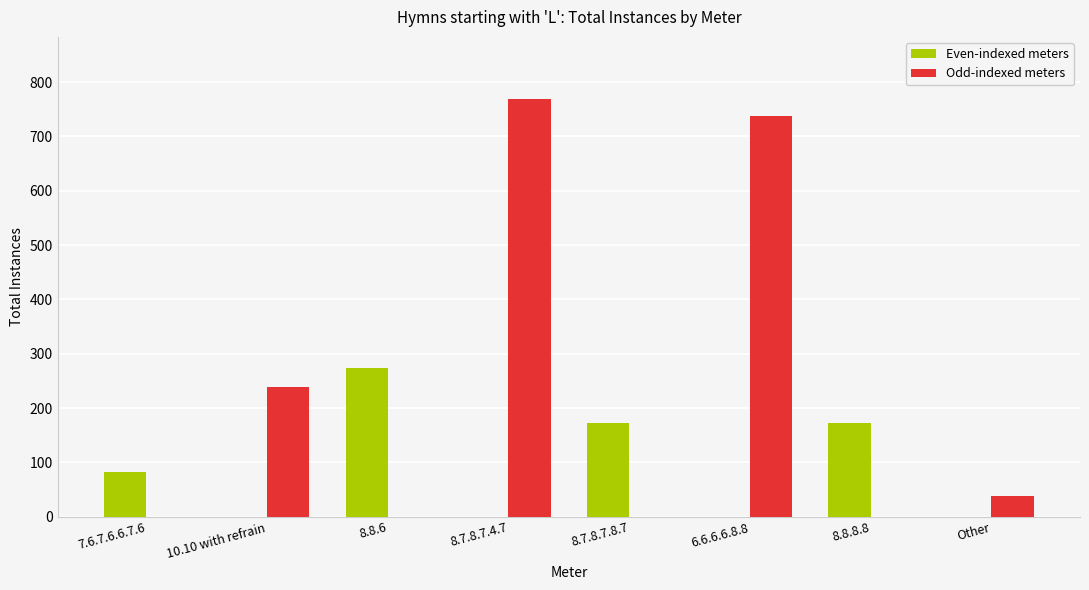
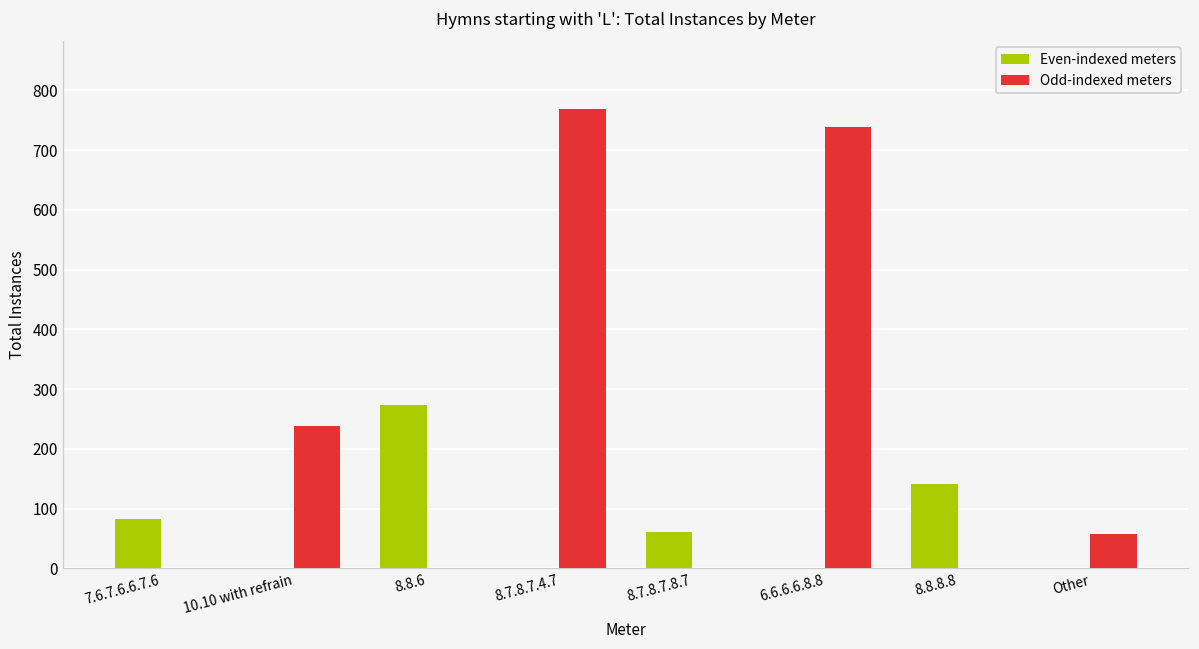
Even-indexed meters, 8.7.8.7.8.7: 170 -> 60
Even-indexed meters, 8.8.8.8: 170 -> 140
Odd-indexed meters, Other: 40 -> 60
